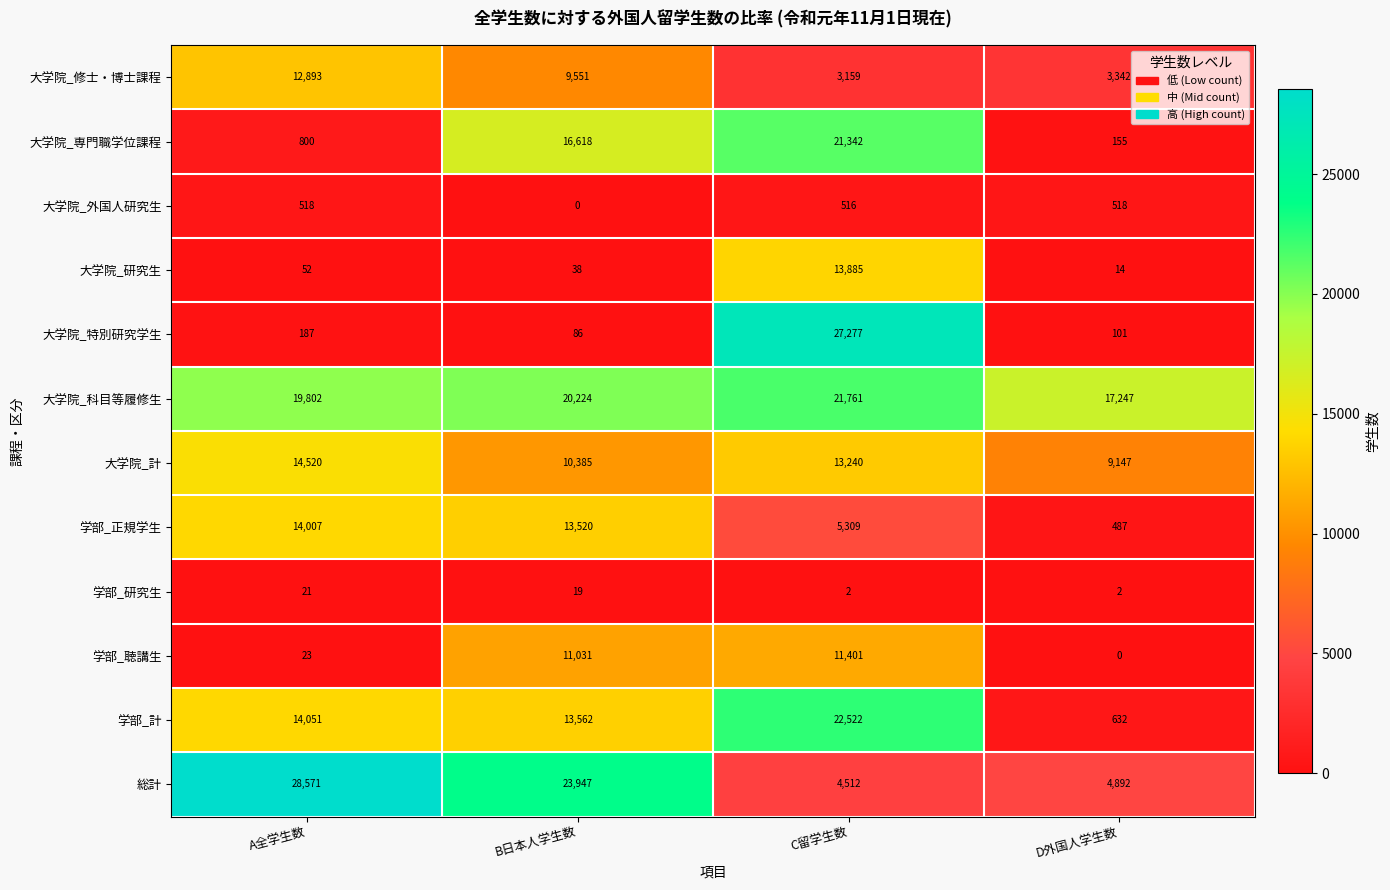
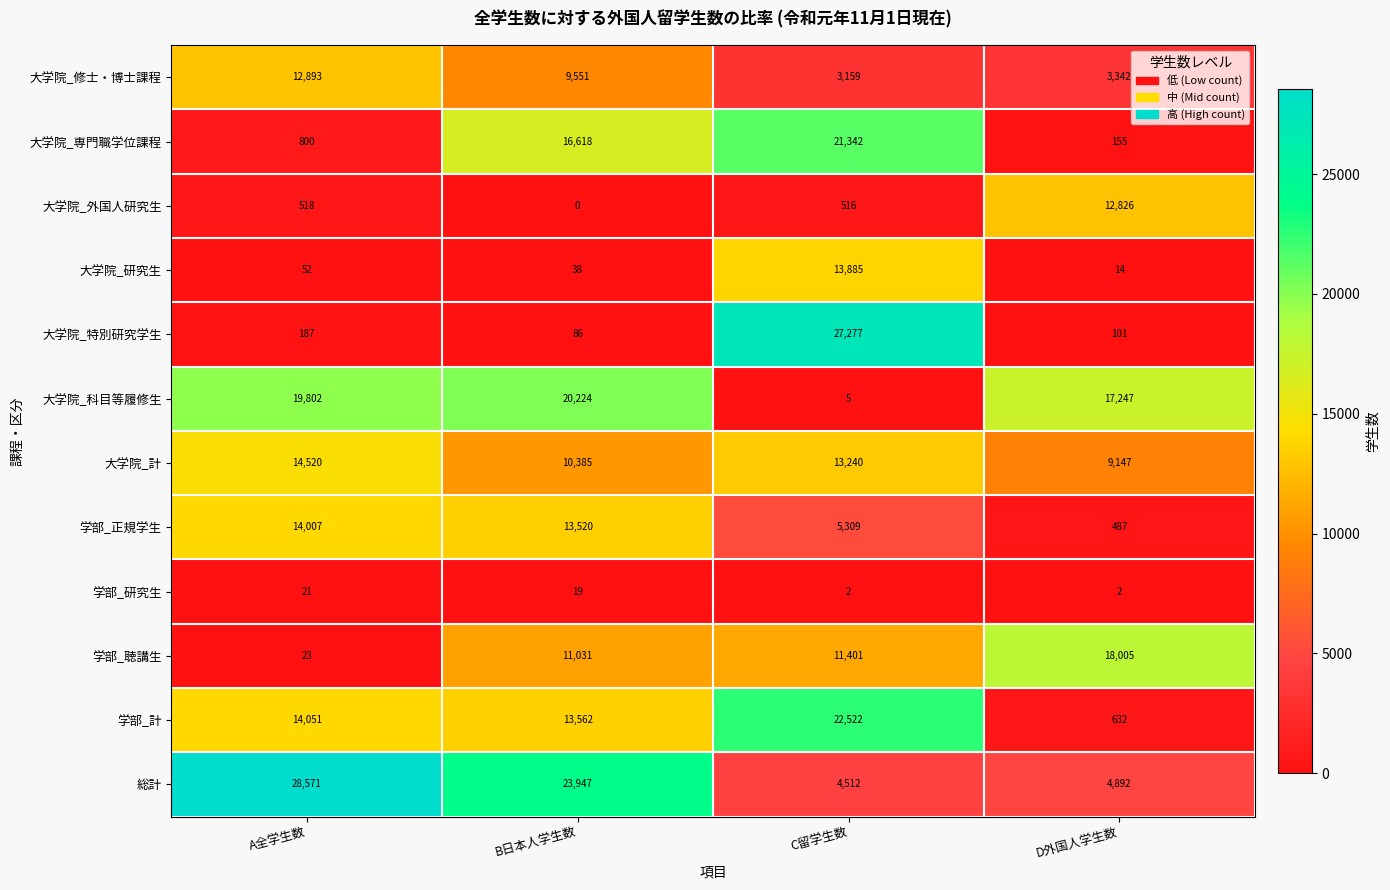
大学院_外国人研究生, D外国人学生数: 518 -> 12,826
大学院_科目等履修生, C留学生数: 21,761 -> 5
学部_聴講生, D外国人学生数: 0 -> 18,005
